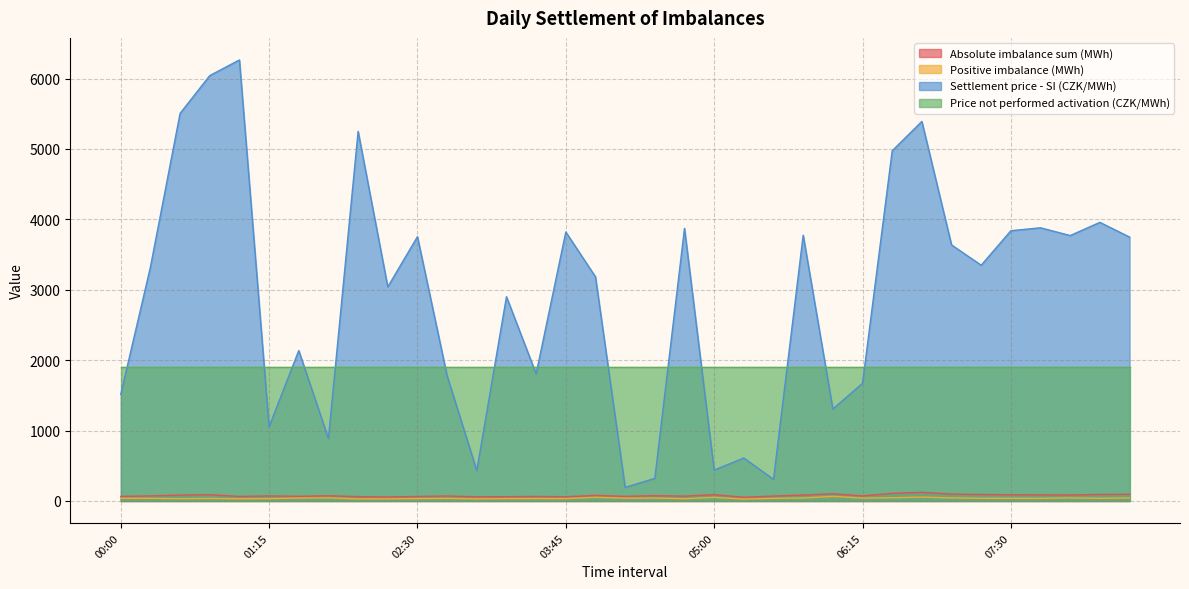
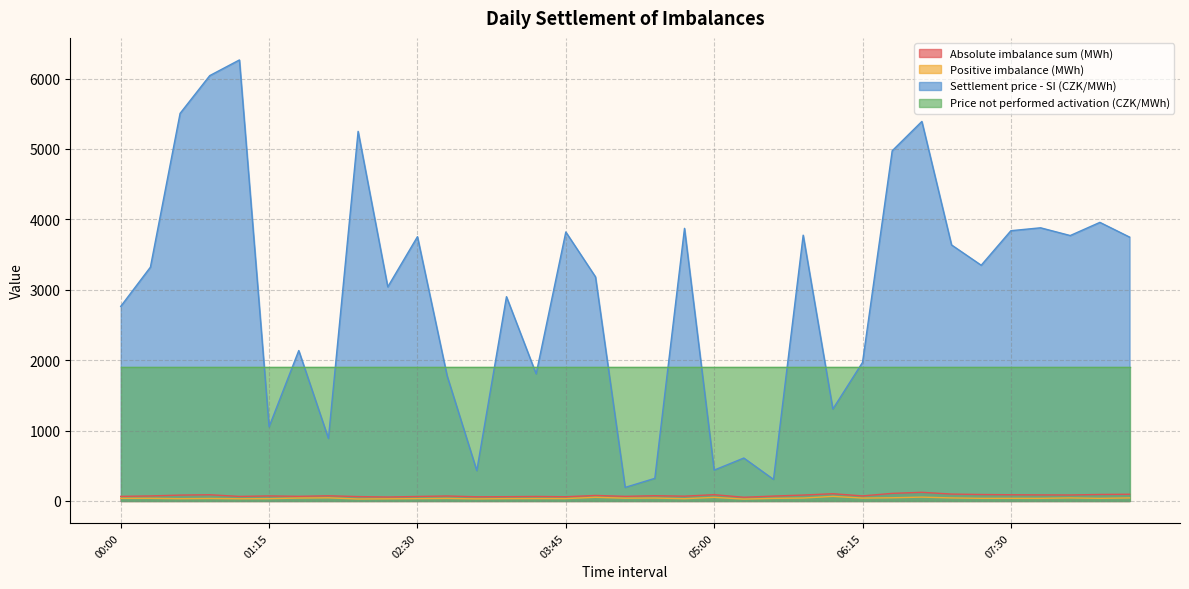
Settlement price - SI (CZK/MWh), 00:00: 1500 -> 2800
Settlement price - SI (CZK/MWh), 06:15: 1700 -> 2000
